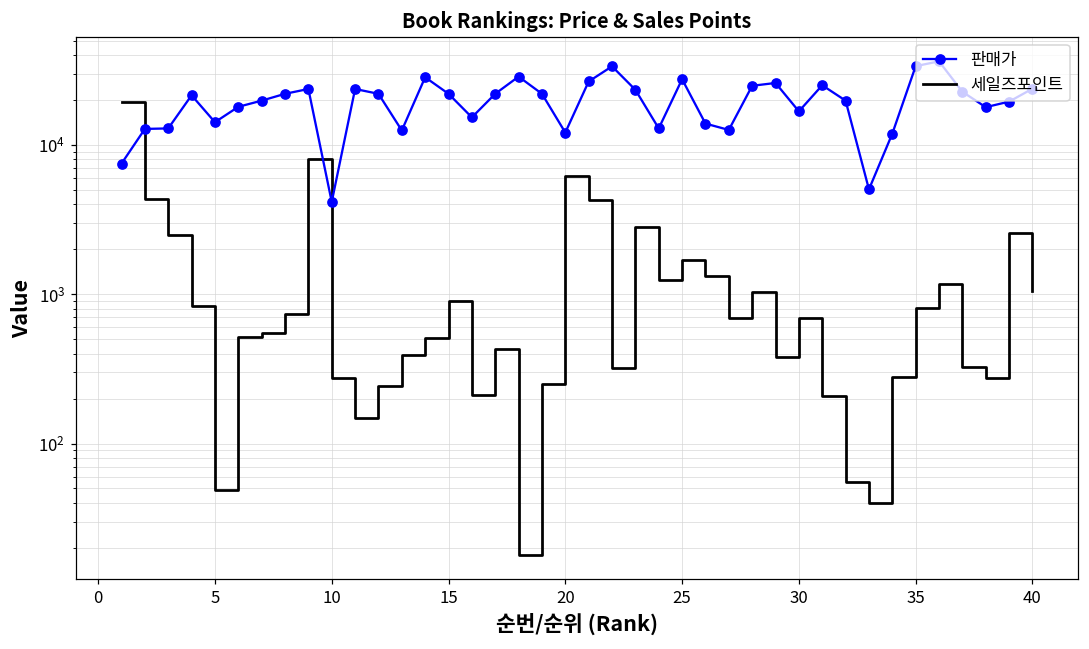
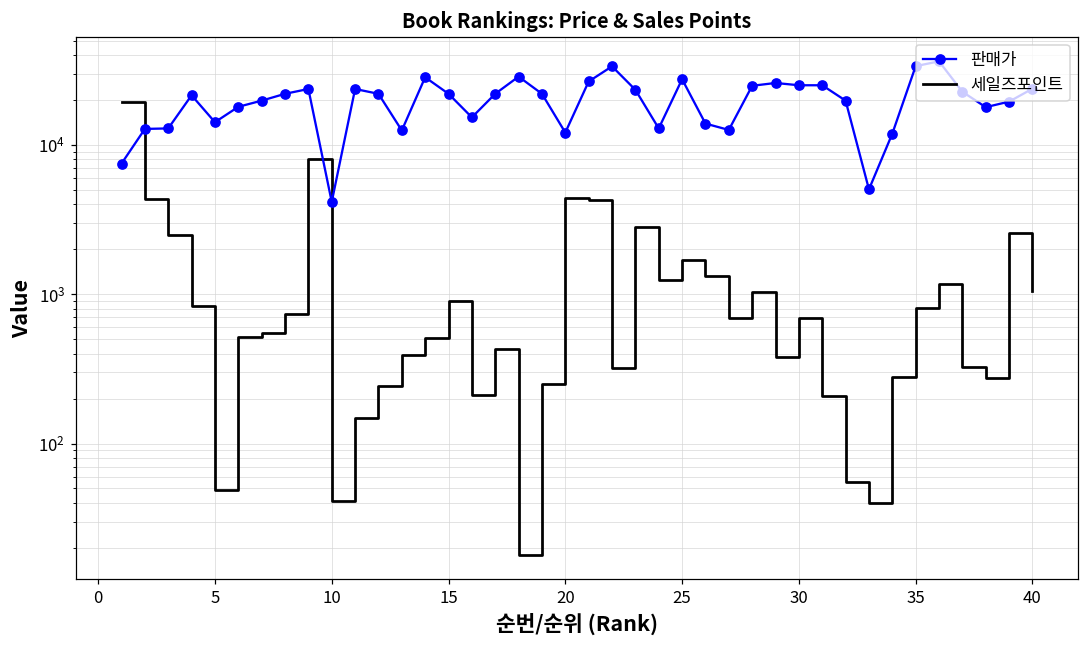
세일즈포인트, 10: 280 -> 41
세일즈포인트, 20: 6000 -> 4400
판매가, 30: 17000 -> 25000
